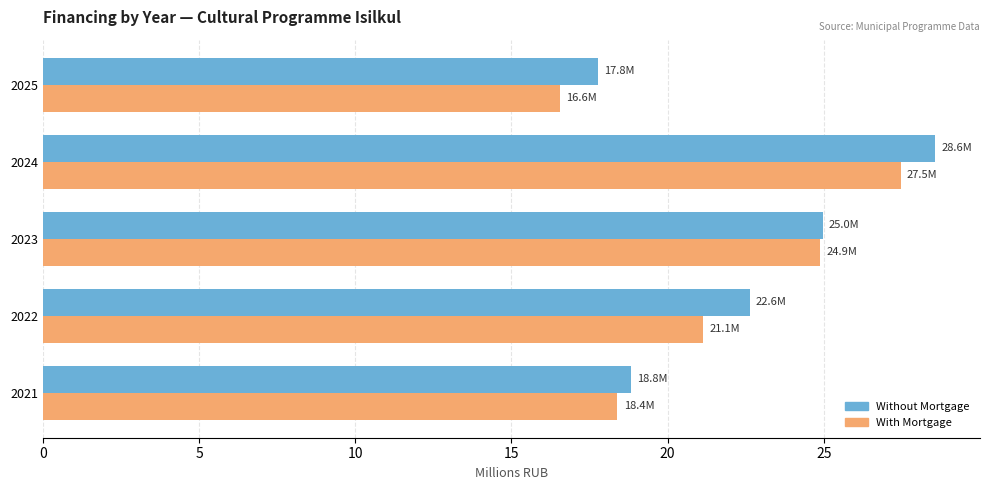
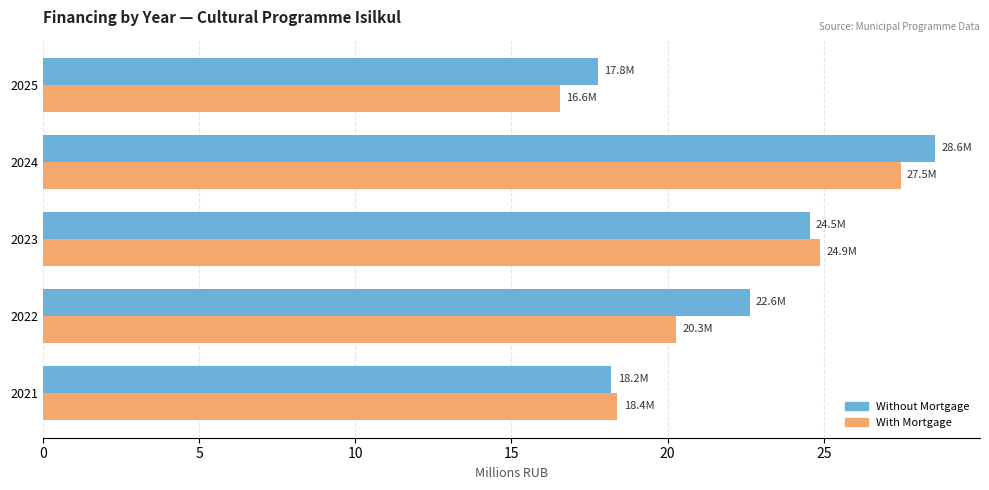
Without Mortgage, 2023: 25.0M -> 24.5M
With Mortgage, 2022: 21.1M -> 20.3M
Without Mortgage, 2021: 18.8M -> 18.2M
